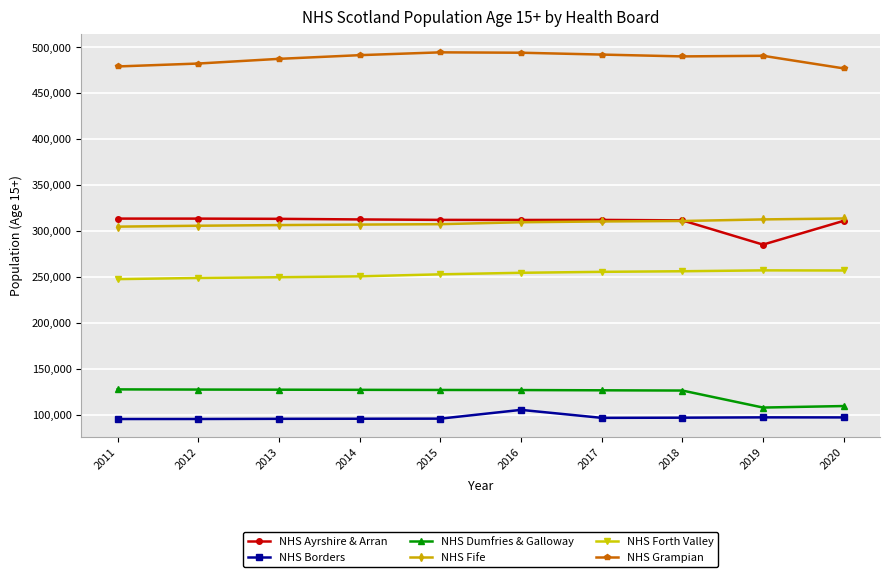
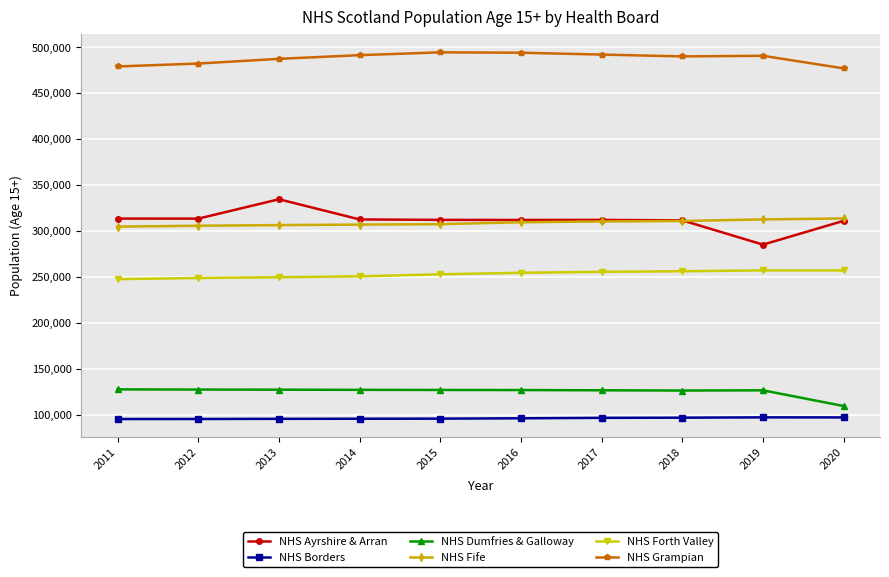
NHS Ayrshire & Arran, 2013: 310,000 -> 330,000
NHS Borders, 2016: 110,000 -> 100,000
NHS Dumfries & Galloway, 2019: 110,000 -> 130,000
